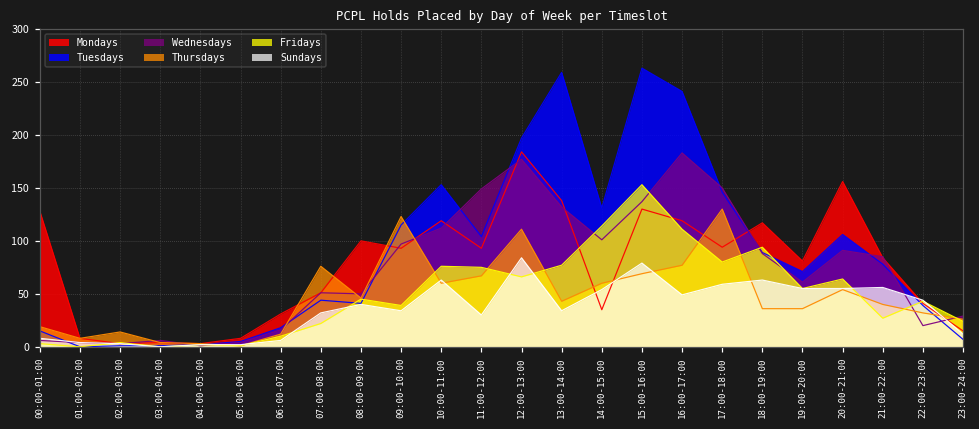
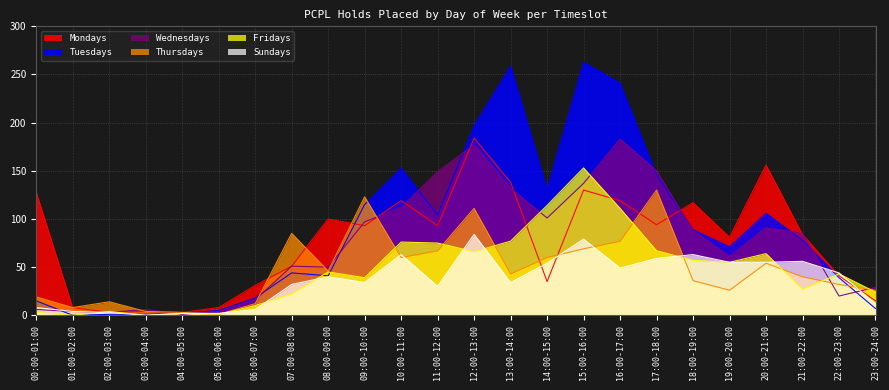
Thursdays, 07:00-08:00: 80 -> 90
Fridays, 17:00-18:00: 80 -> 70
Fridays, 18:00-19:00: 90 -> 60
Thursdays, 19:00-20:00: 40 -> 30
